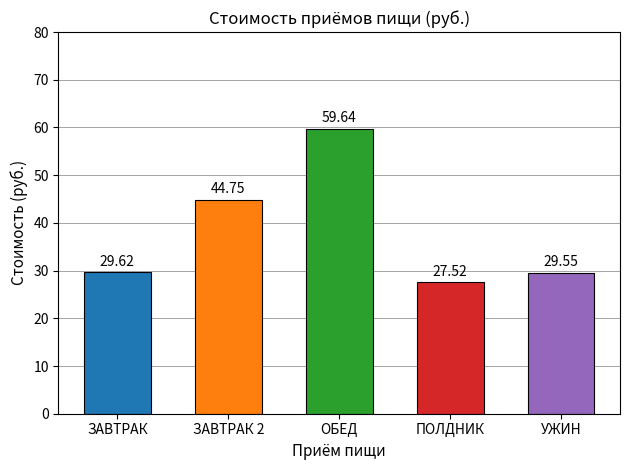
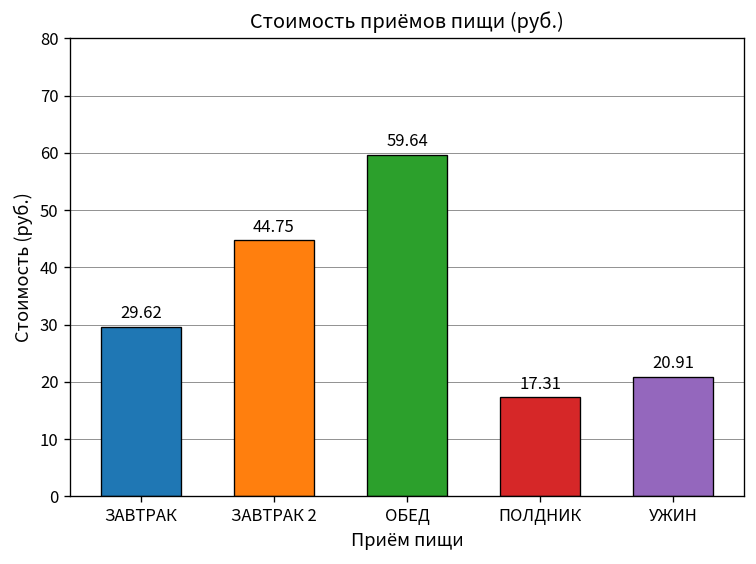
ПОЛДНИК: 27.52 -> 17.31
УЖИН: 29.55 -> 20.91
